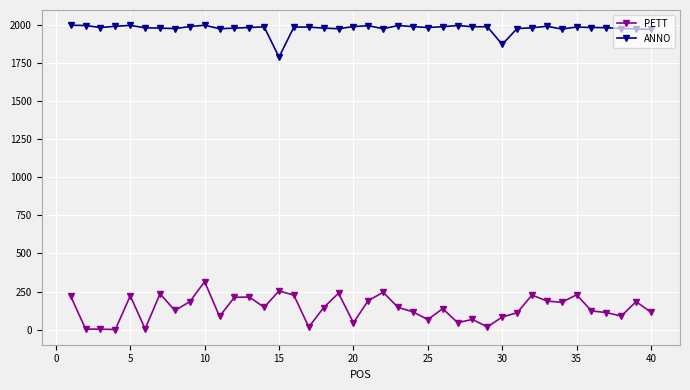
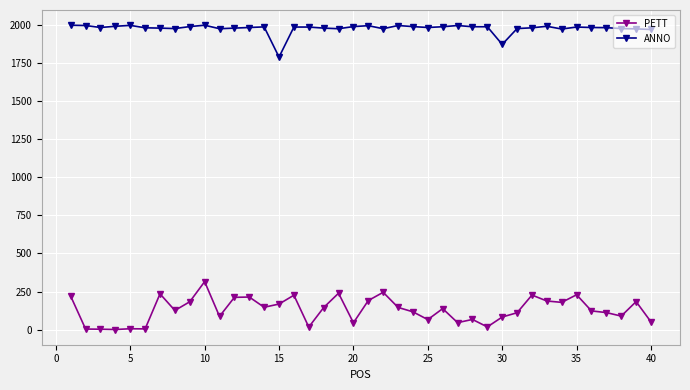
PETT, 5: 220 -> 10
PETT, 15: 250 -> 170
PETT, 40: 110 -> 50
